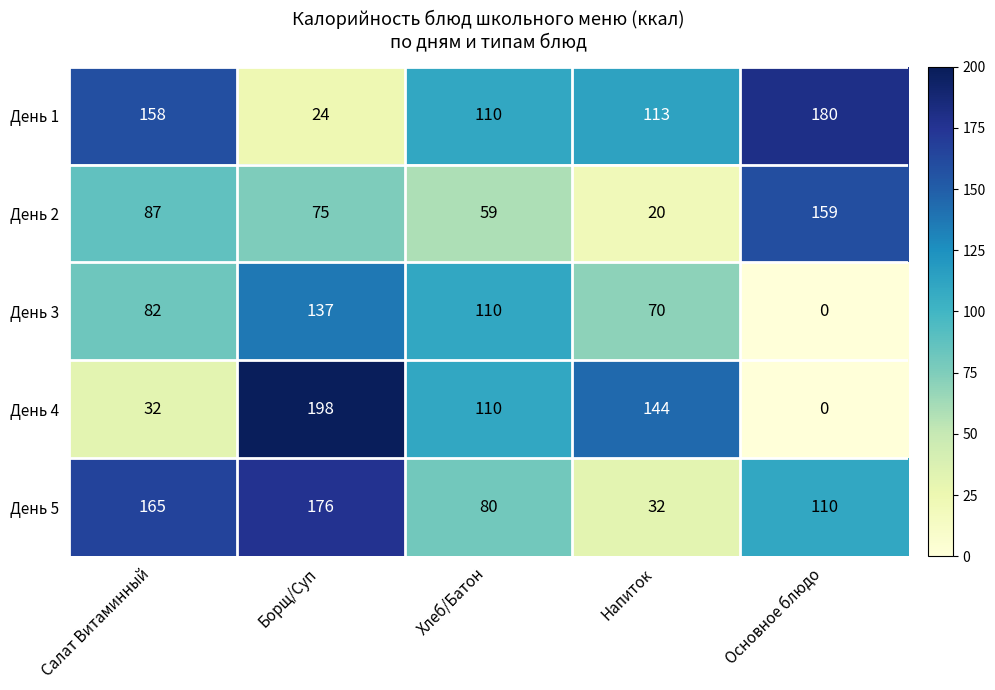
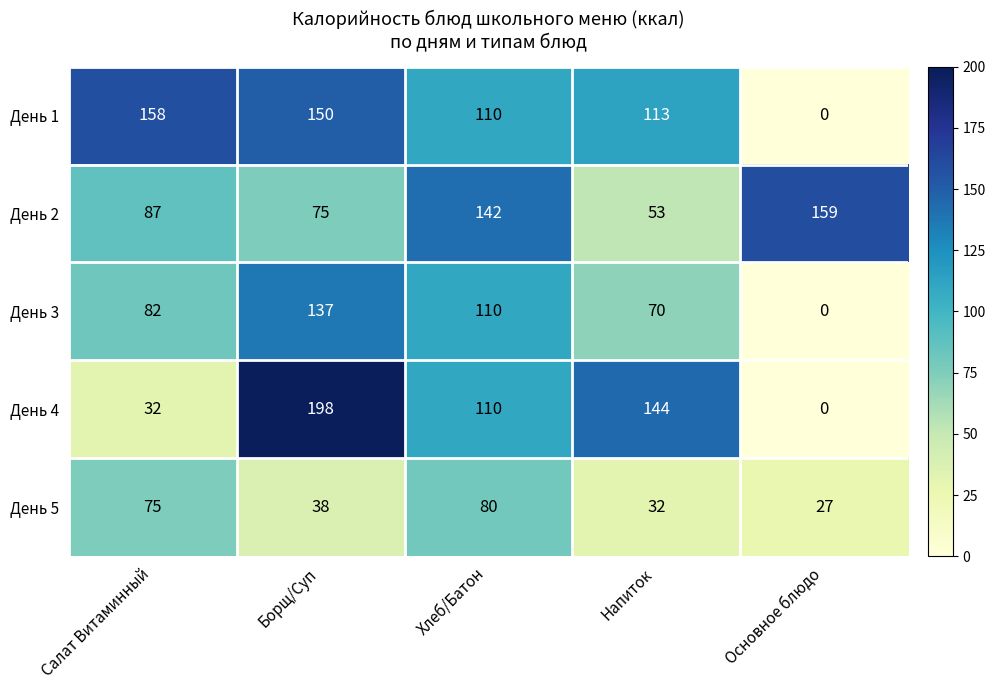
День 1, Борщ/Суп: 24 -> 150
День 1, Основное блюдо: 180 -> 0
День 2, Хлеб/Батон: 59 -> 142
День 2, Напиток: 20 -> 53
День 5, Салат Витаминный: 165 -> 75
День 5, Борщ/Суп: 176 -> 38
День 5, Основное блюдо: 110 -> 27
